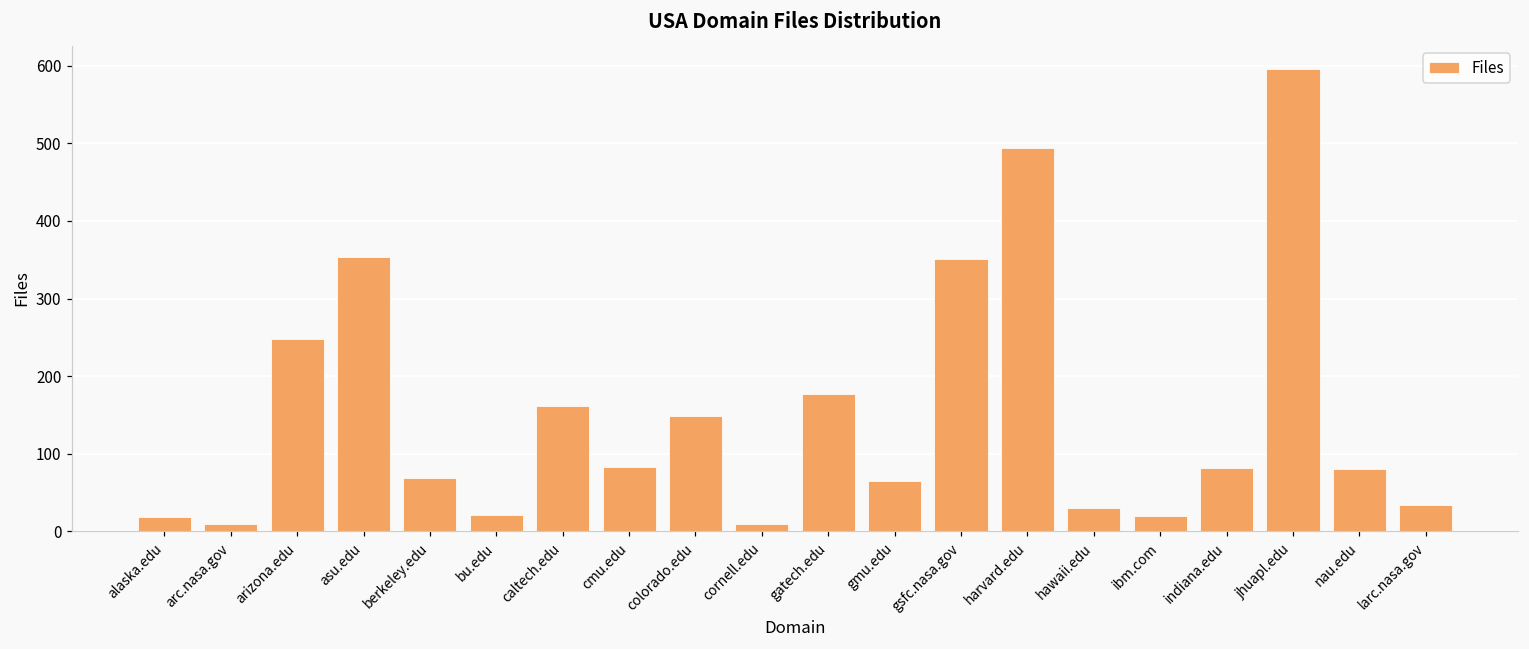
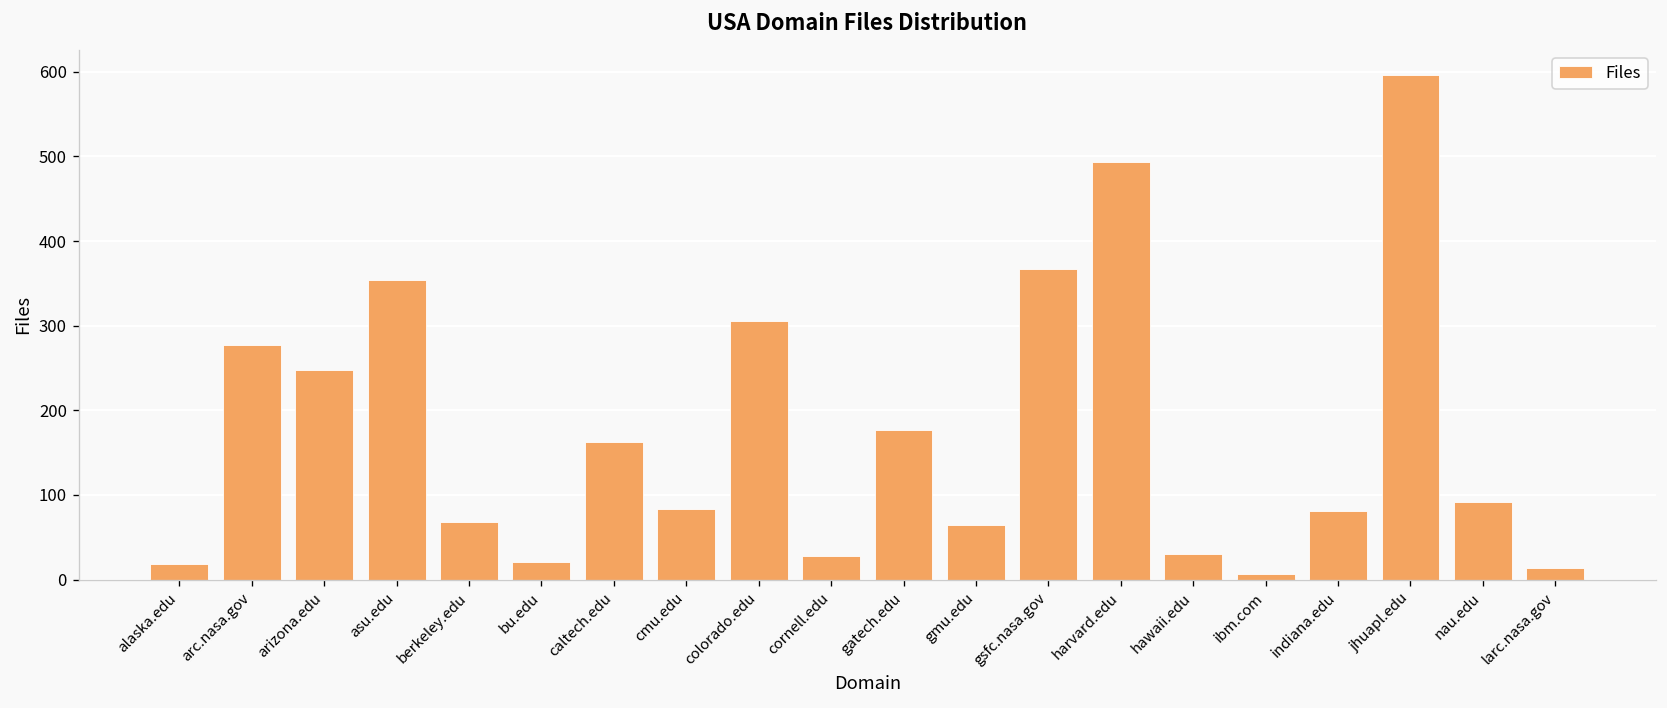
arc.nasa.gov: 10 -> 280
colorado.edu: 150 -> 310
cornell.edu: 10 -> 30
gsfc.nasa.gov: 350 -> 370
ibm.com: 20 -> 10
nau.edu: 80 -> 90
larc.nasa.gov: 30 -> 10
